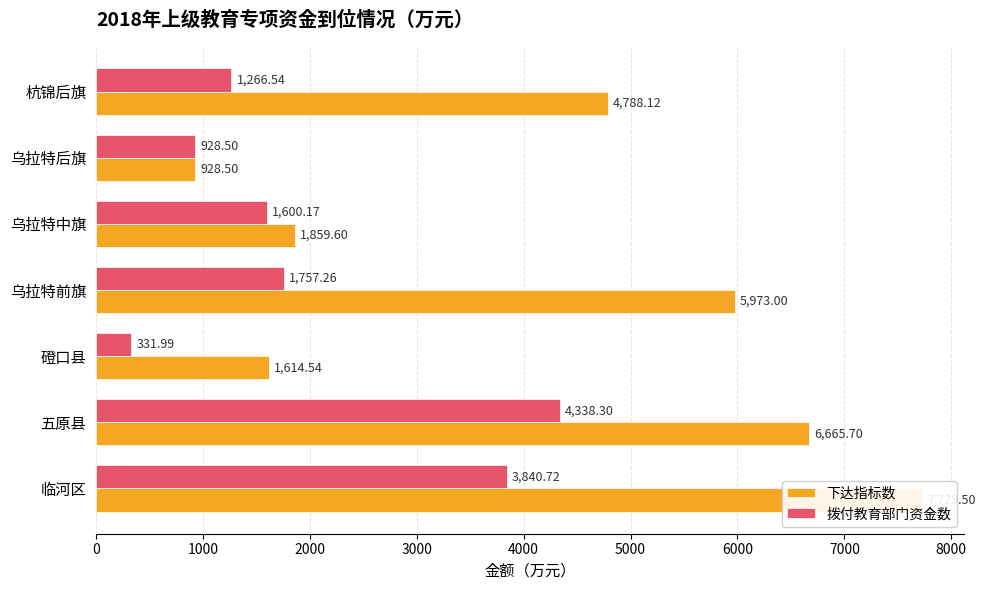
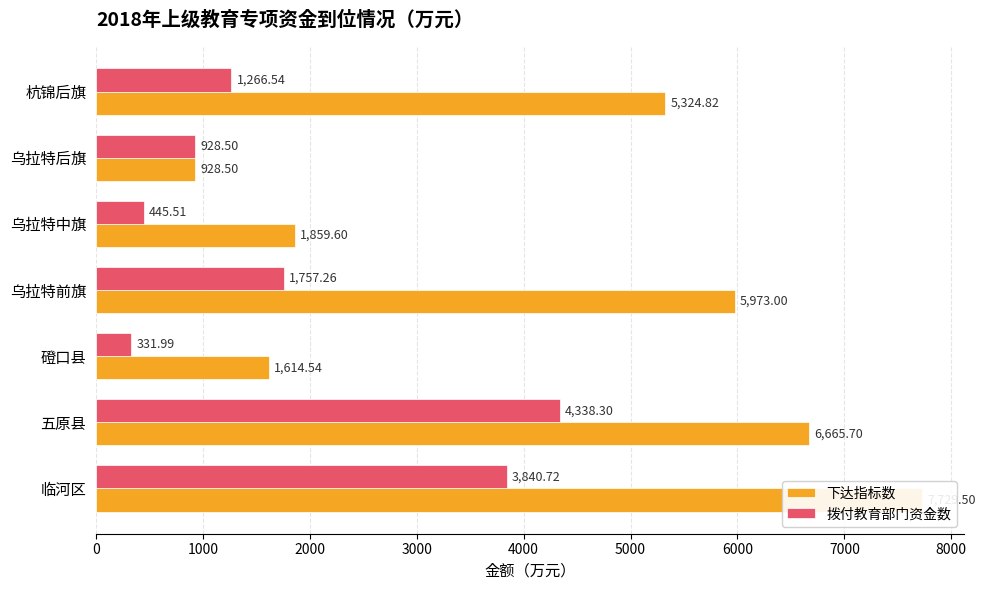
下达指标数, 杭锦后旗: 4,788.12 -> 5,324.82
拨付教育部门资金数, 乌拉特中旗: 1,600.17 -> 445.51
